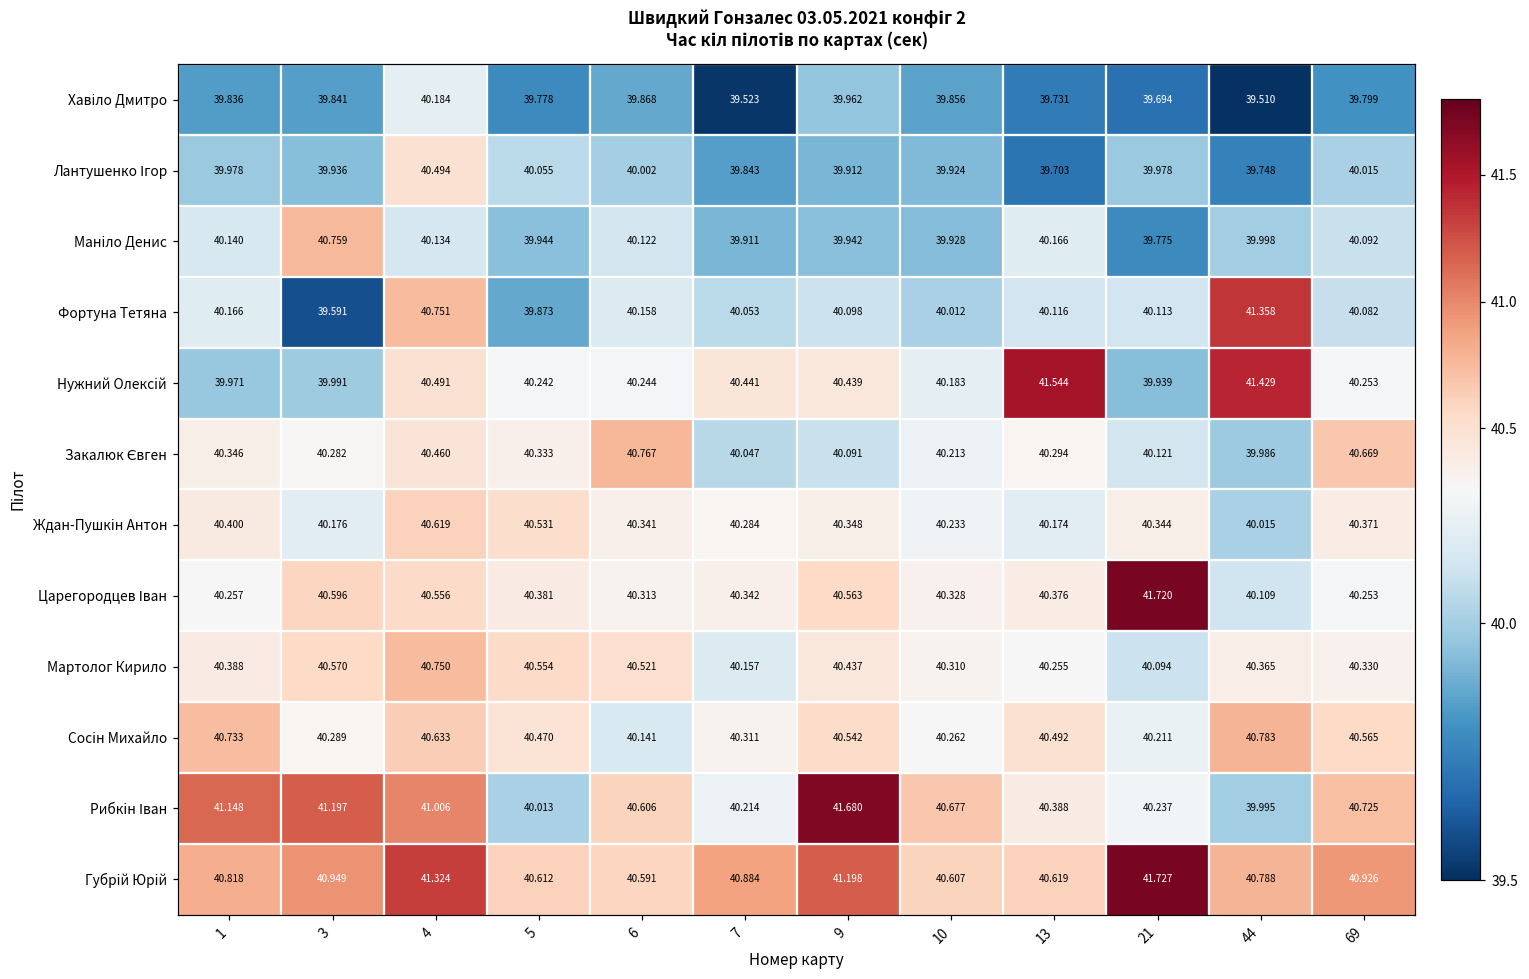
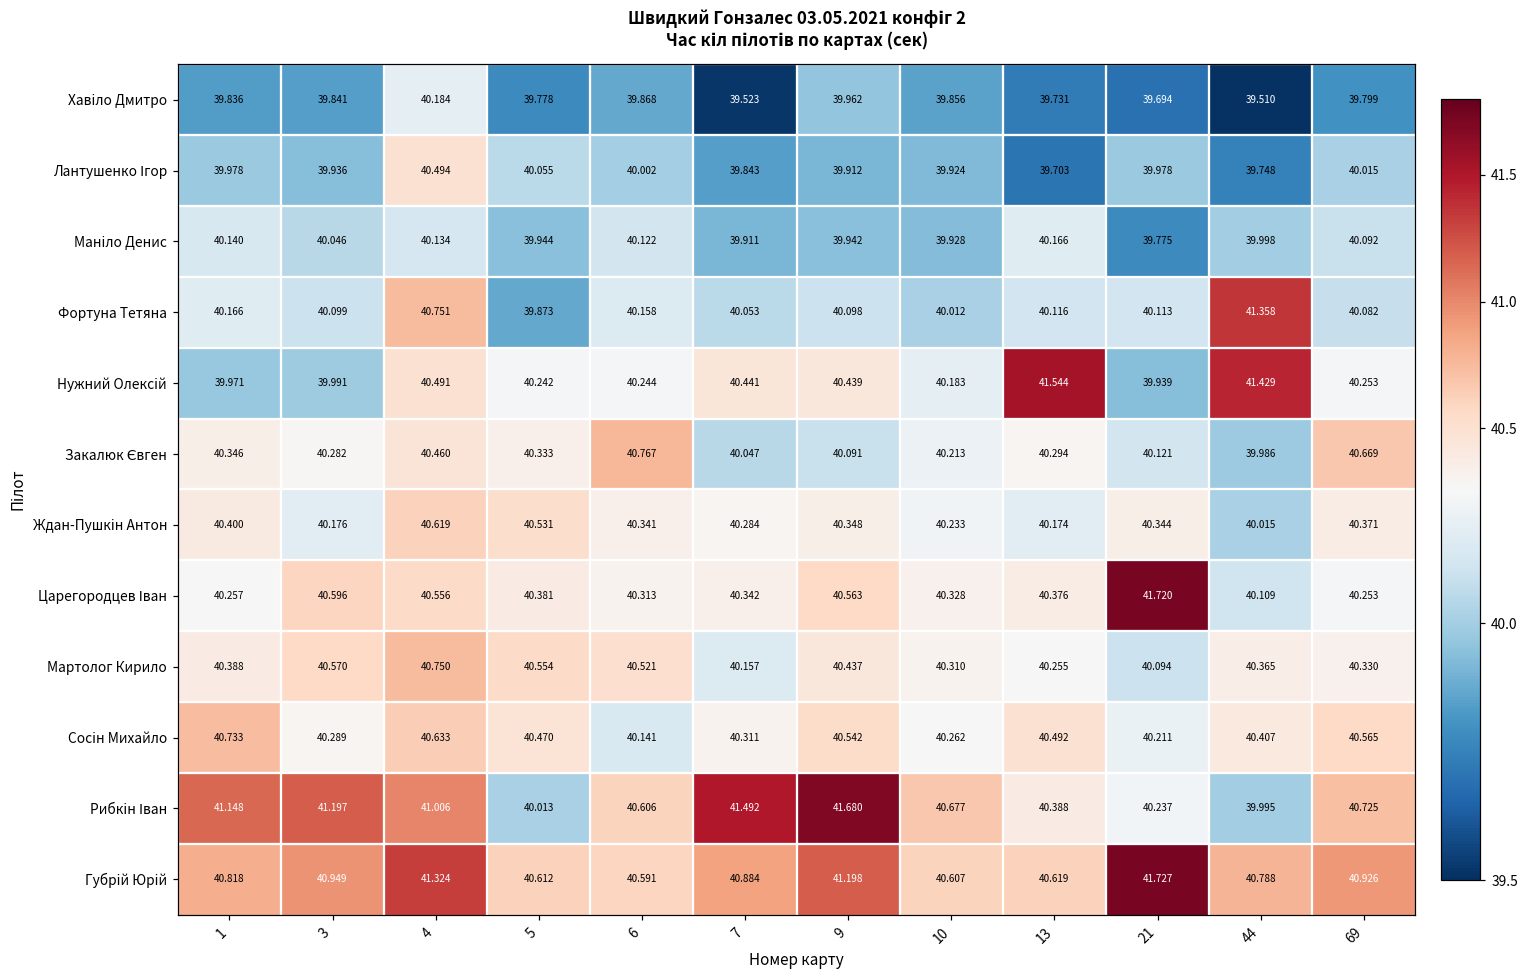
Маніло Денис, 3: 40.759 -> 40.046
Фортуна Тетяна, 3: 39.591 -> 40.099
Сосін Михайло, 44: 40.783 -> 40.407
Рибкін Іван, 7: 40.214 -> 41.492
